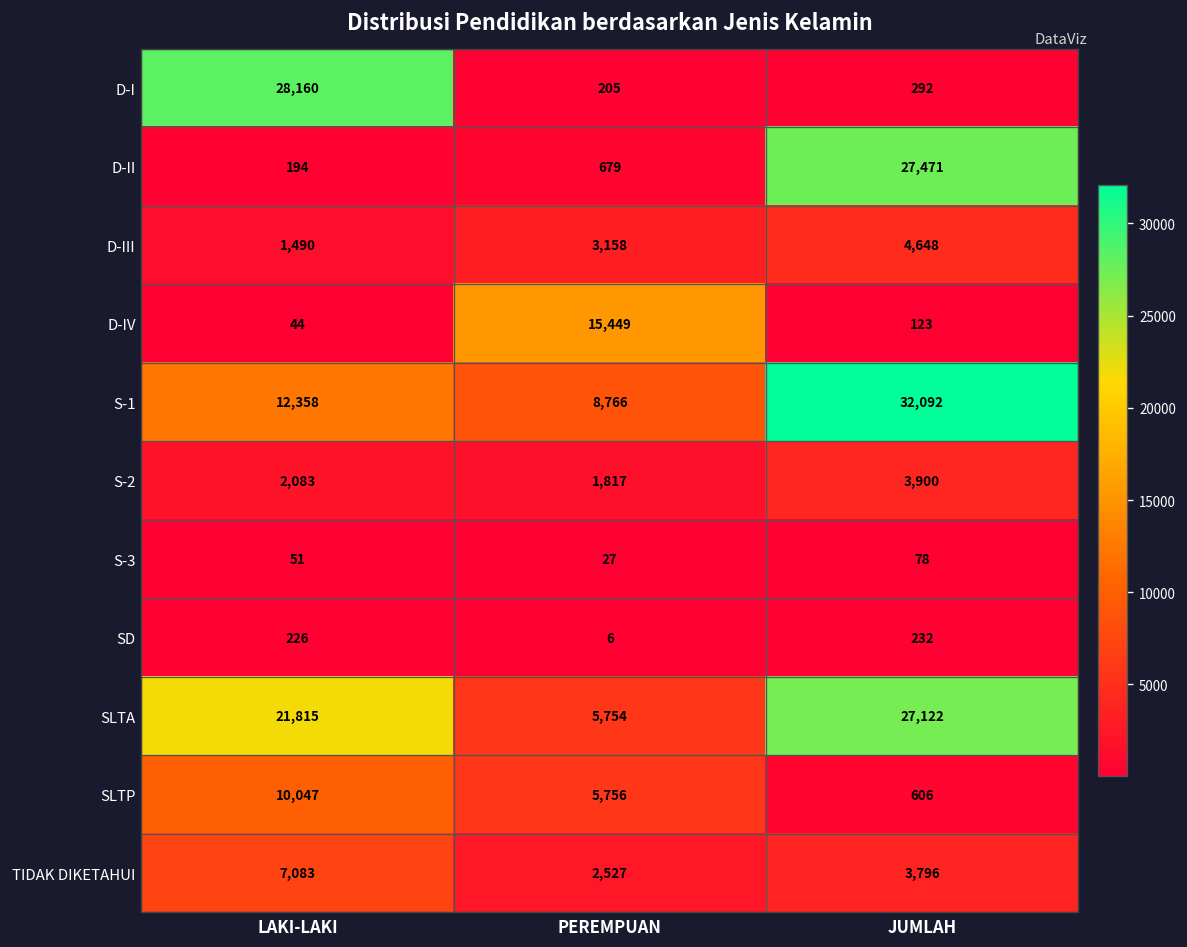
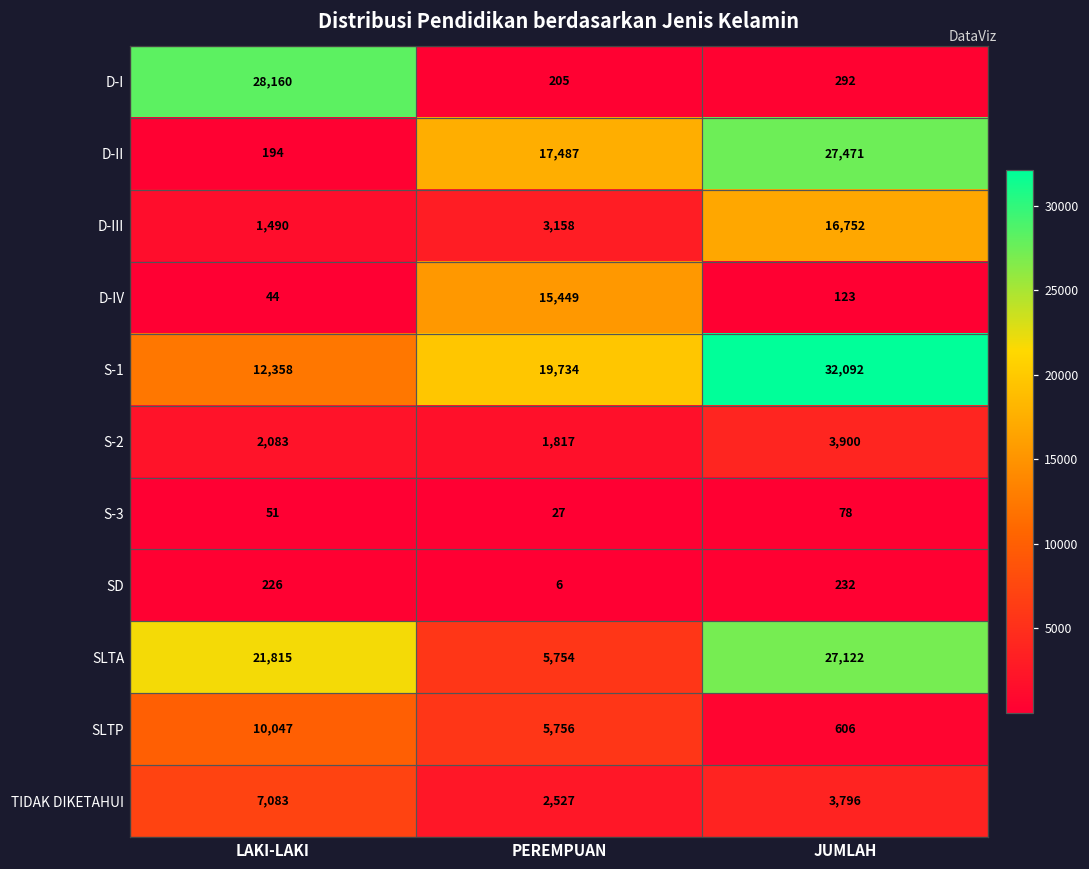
D-II, PEREMPUAN: 679 -> 17,487
D-III, JUMLAH: 4,648 -> 16,752
S-1, PEREMPUAN: 8,766 -> 19,734
